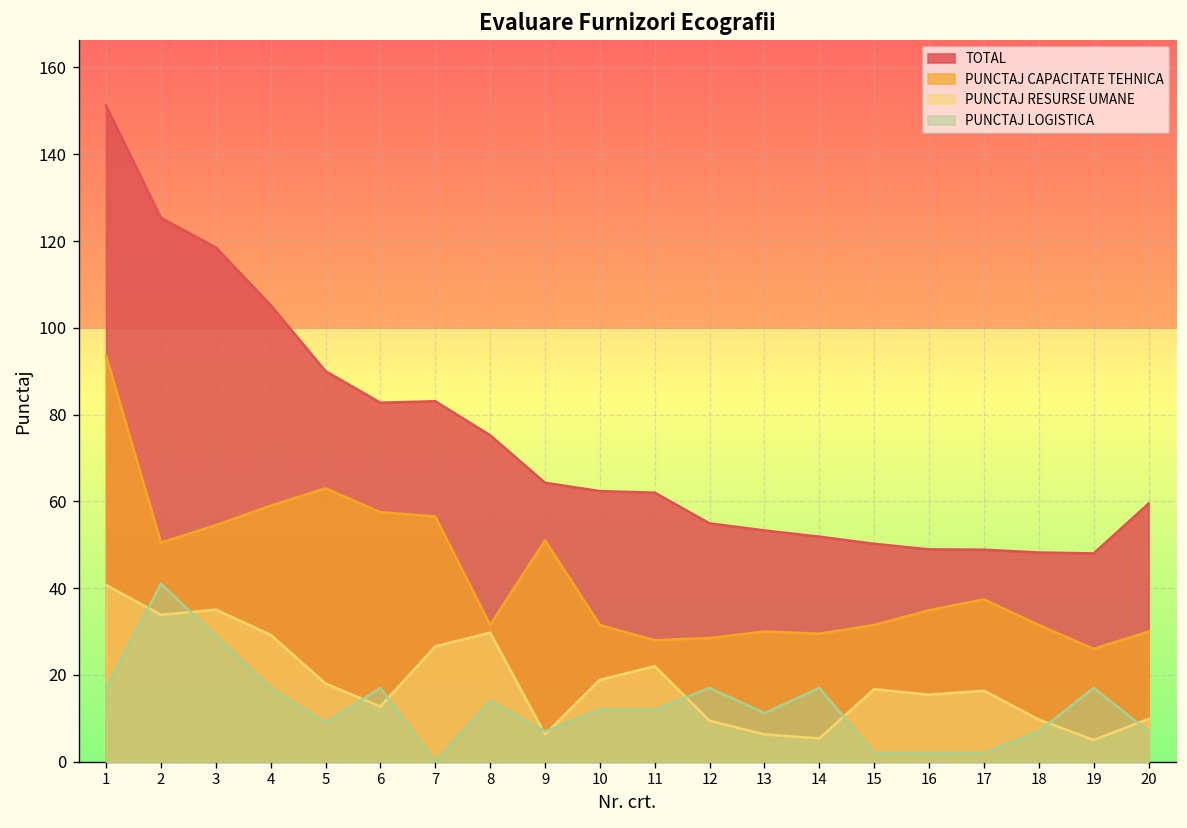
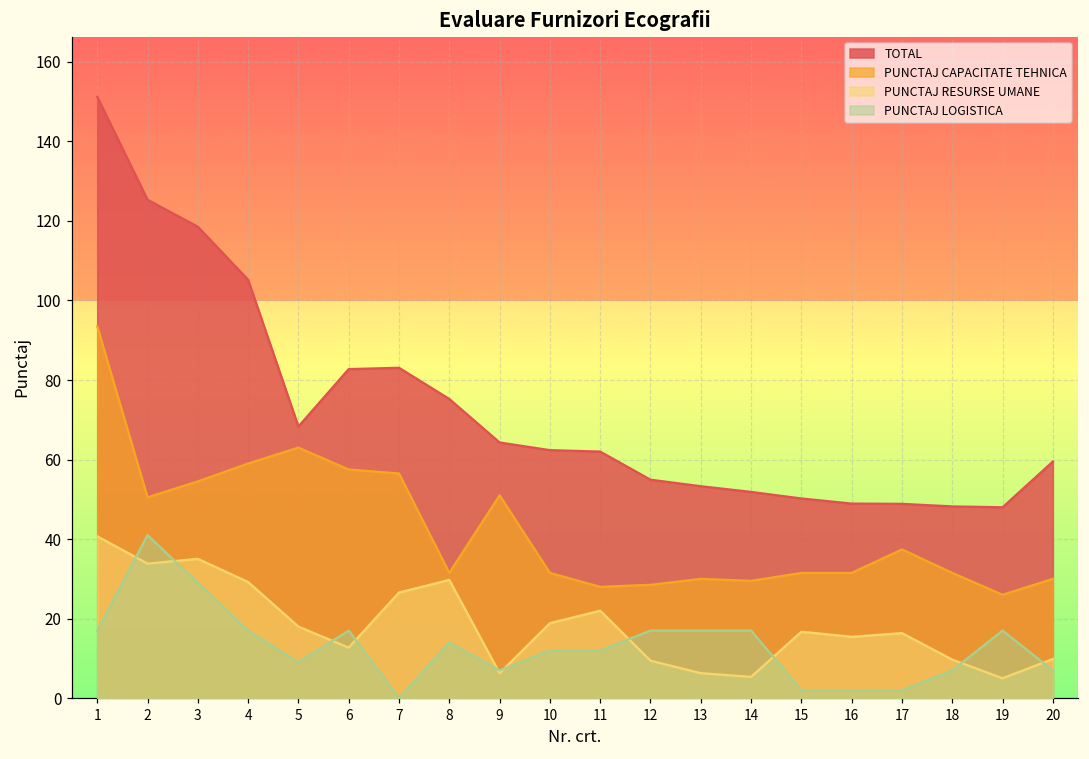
TOTAL, 5: 90 -> 68
PUNCTAJ LOGISTICA, 13: 11 -> 17
PUNCTAJ CAPACITATE TEHNICA, 16: 35 -> 32
